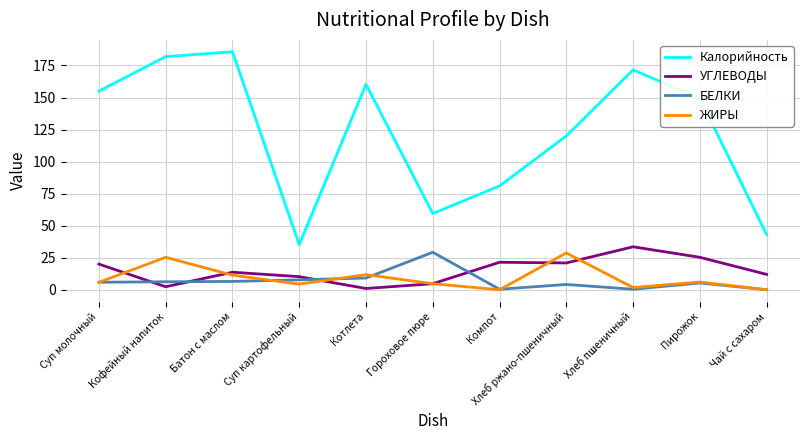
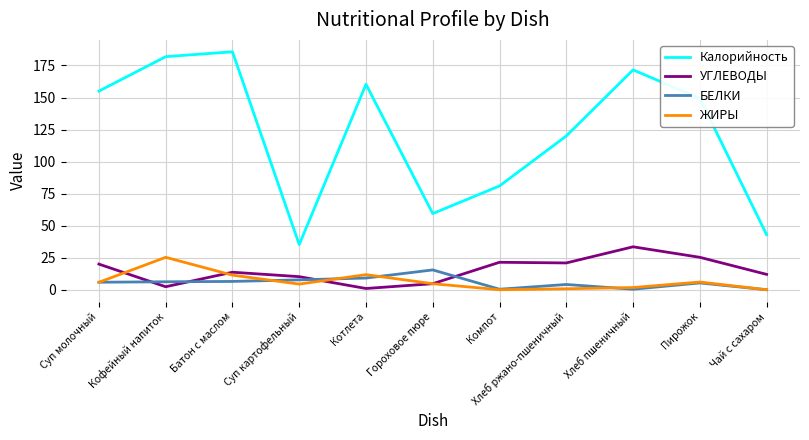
БЕЛКИ, Гороховое пюре: 29 -> 15
ЖИРЫ, Хлеб ржано-пшеничный: 29 -> 1
